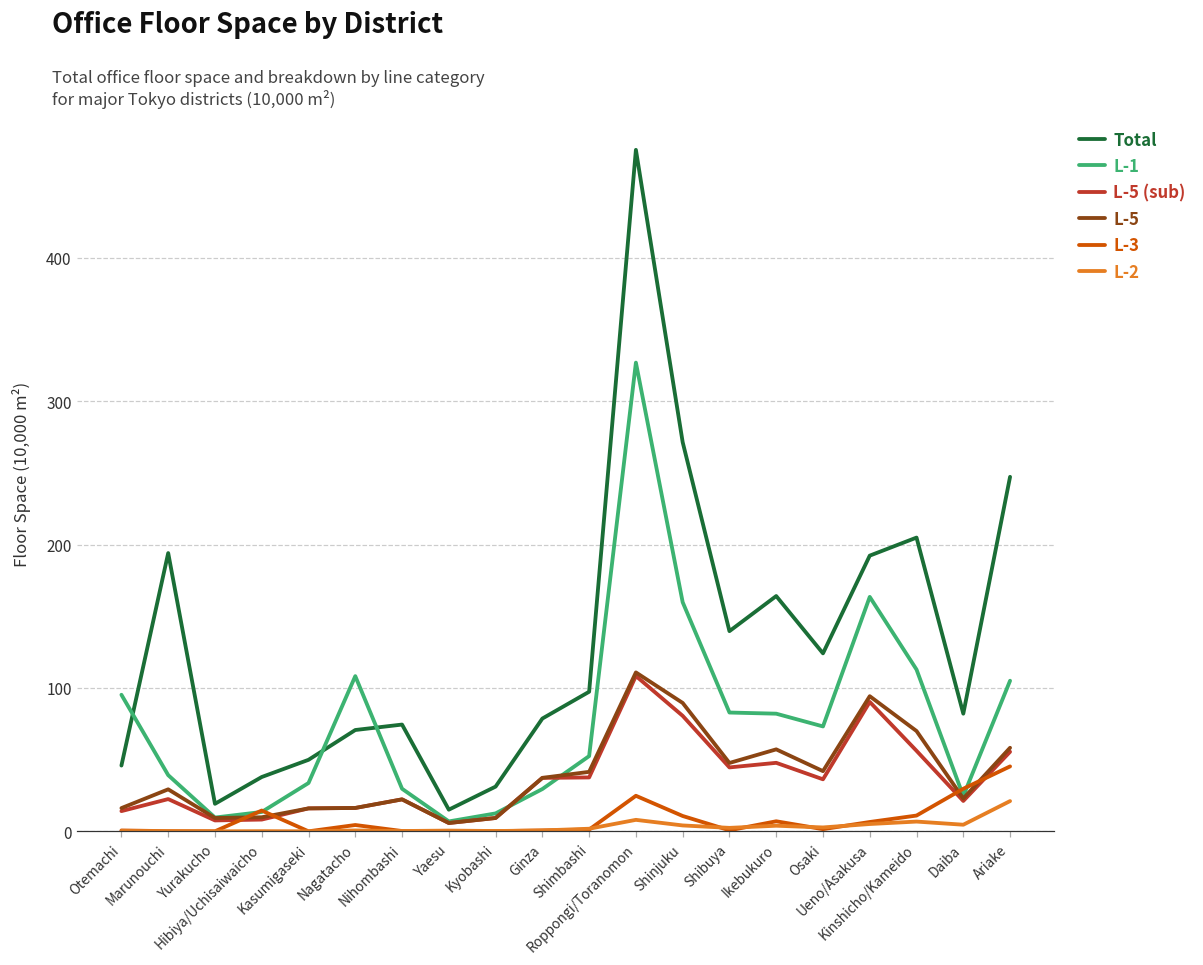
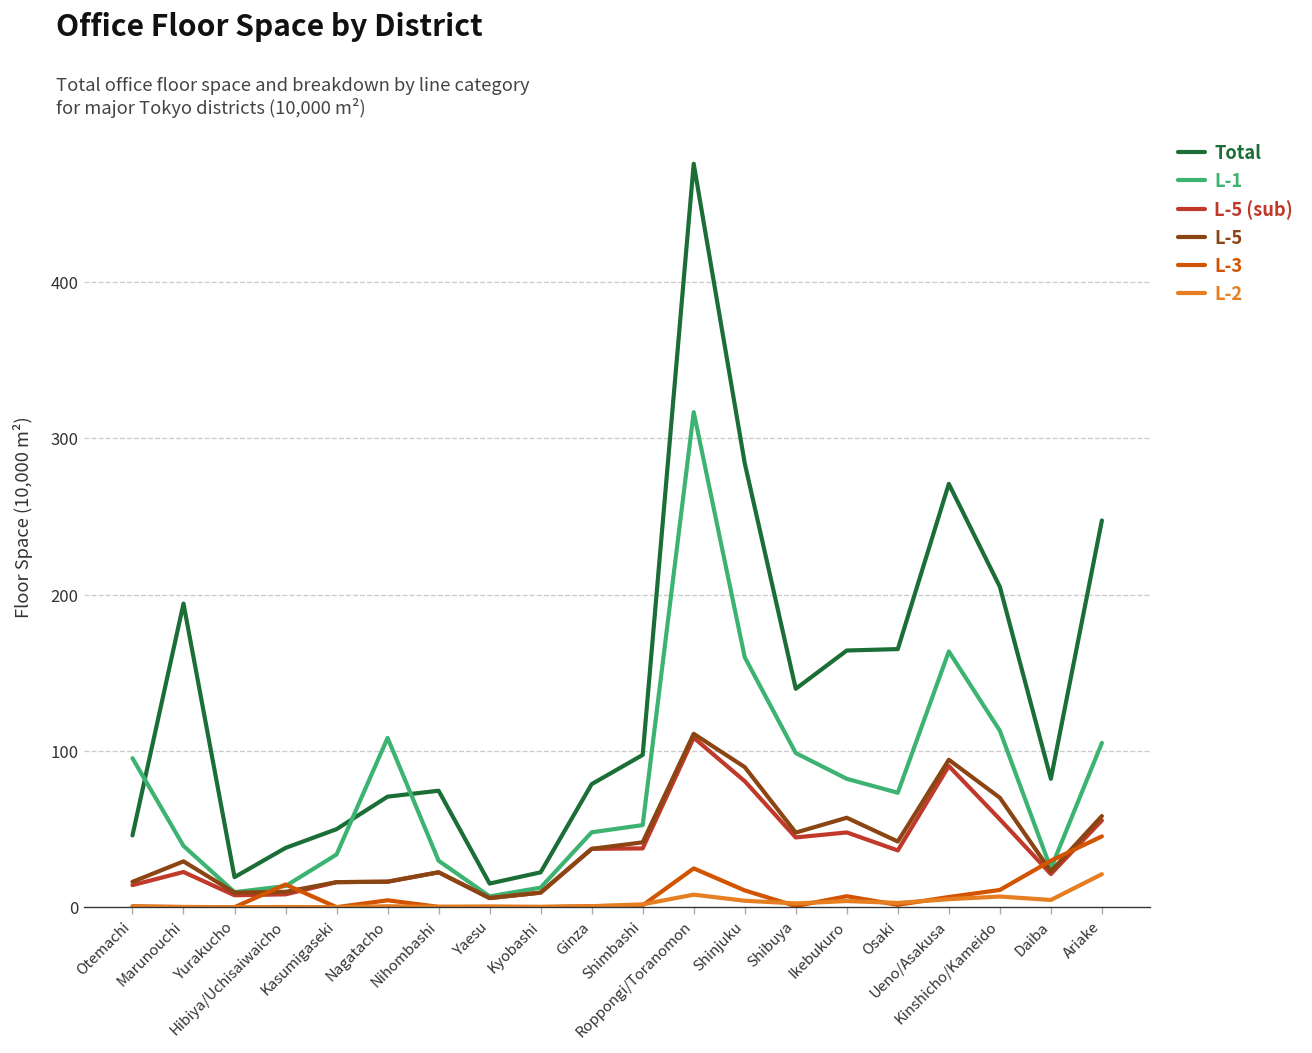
Total, Kyobashi: 31 -> 22
L-1, Ginza: 30 -> 48
L-1, Roppongi/Toranomon: 327 -> 317
Total, Shinjuku: 272 -> 284
L-1, Shibuya: 83 -> 99
Total, Osaki: 124 -> 165
Total, Ueno/Asakusa: 192 -> 271
